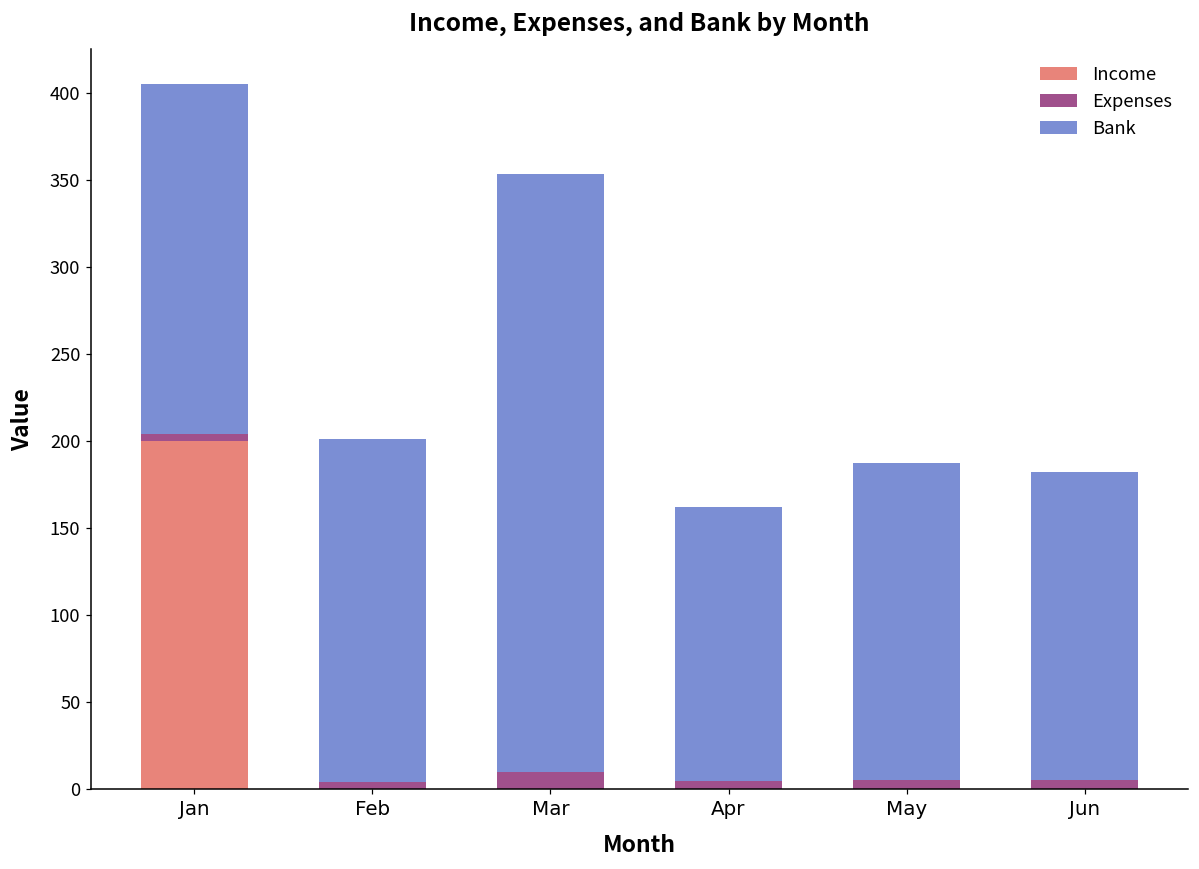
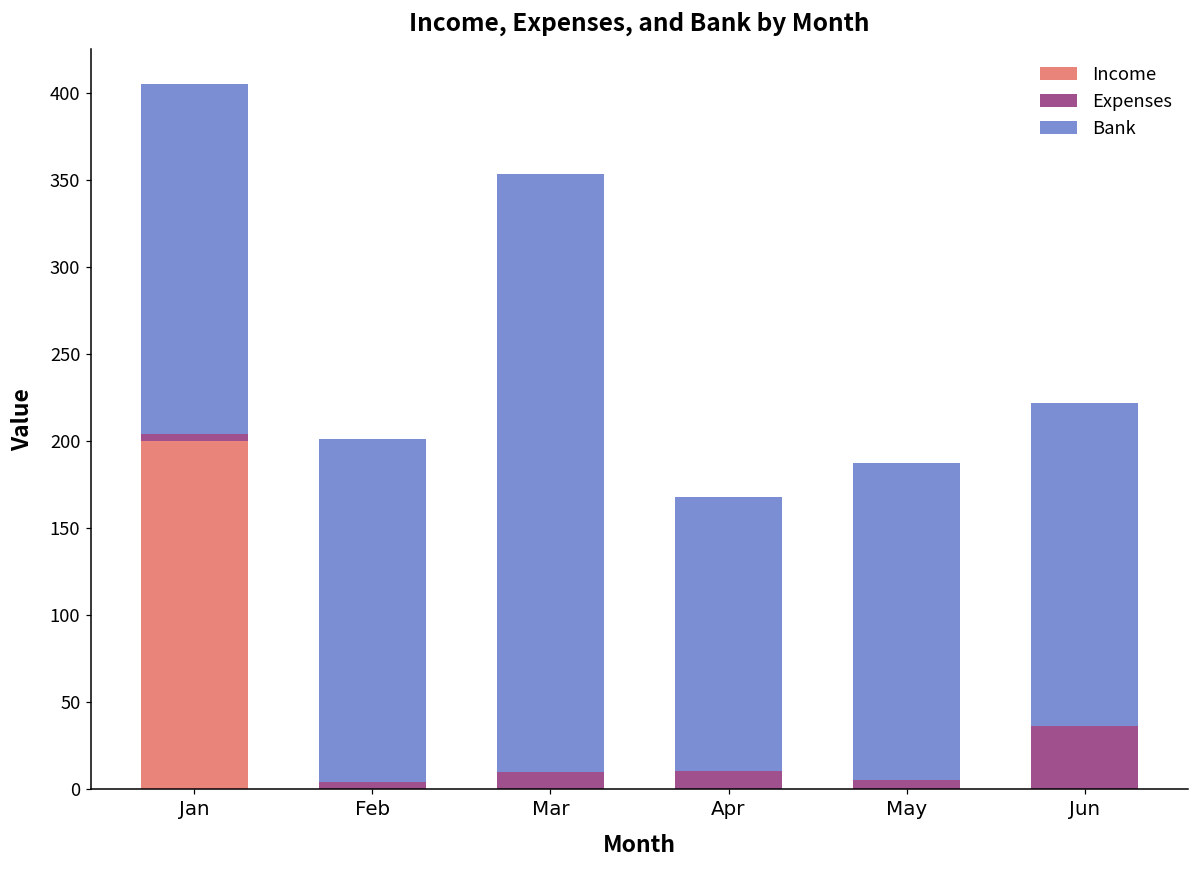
Expenses, Apr: 5 -> 10
Expenses, Jun: 5 -> 36
Bank, Jun: 177 -> 186
